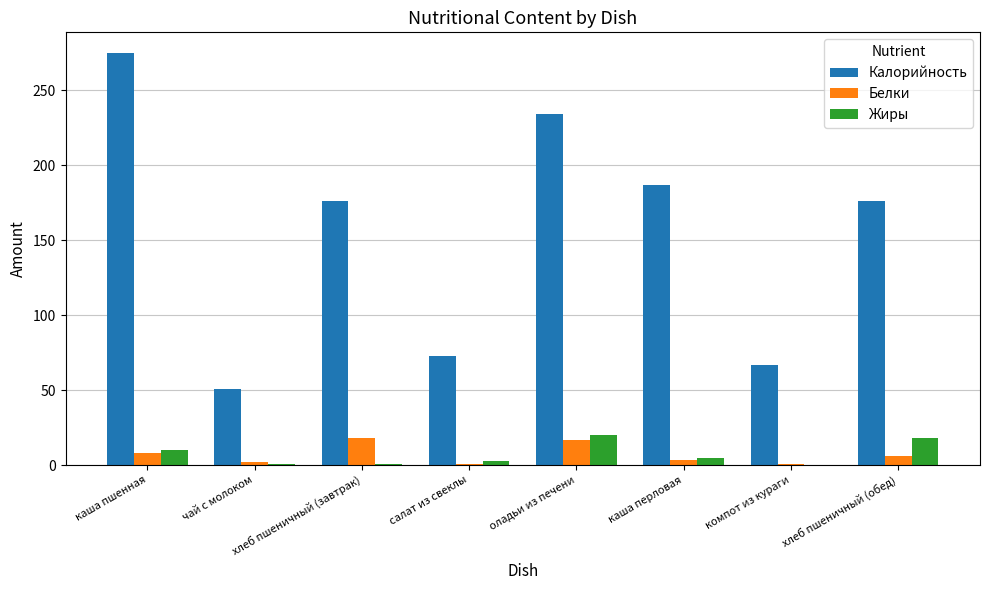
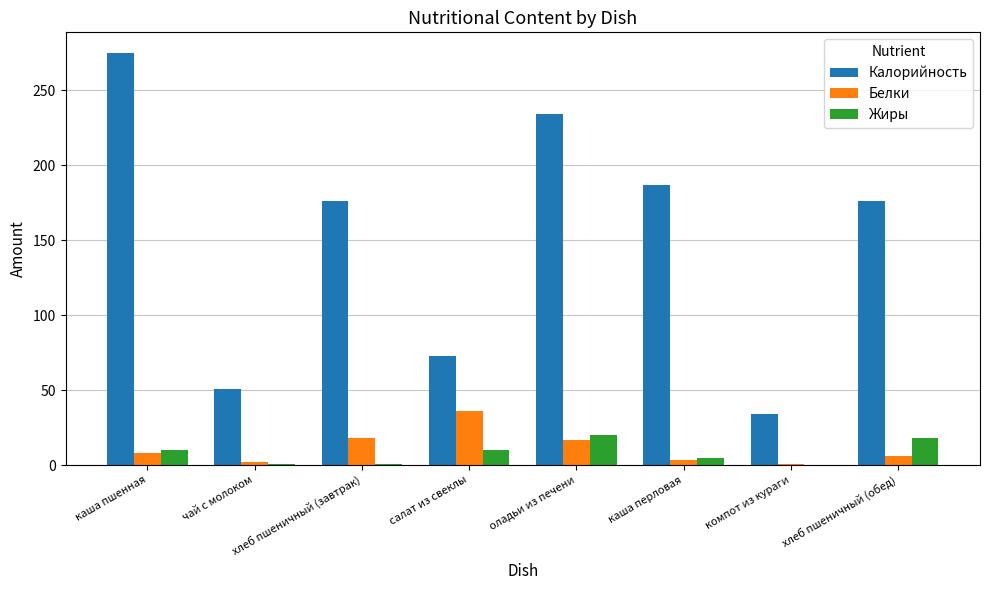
Белки, салат из свеклы: 1 -> 36
Жиры, салат из свеклы: 3 -> 10
Калорийность, компот из кураги: 67 -> 34
